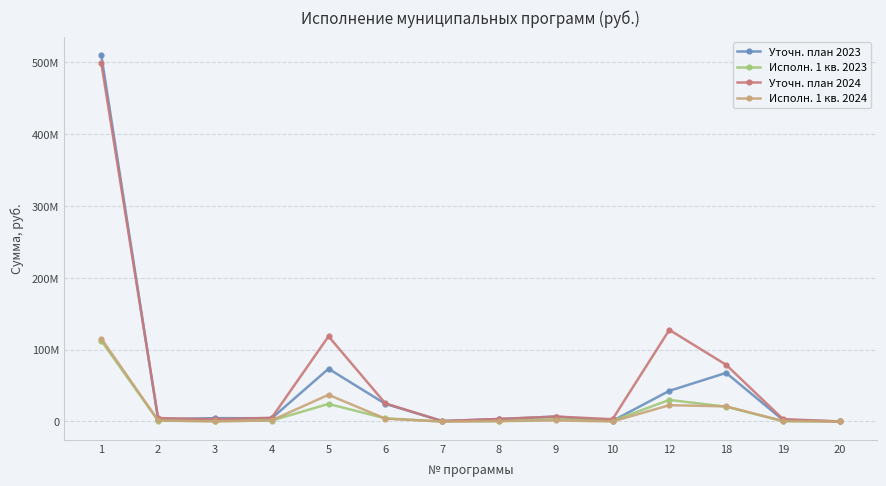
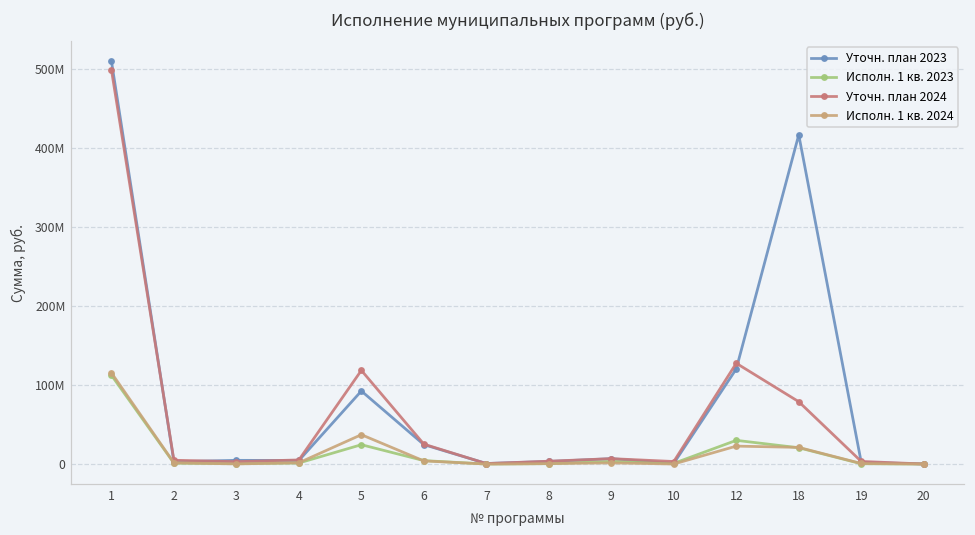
Уточн. план 2023, 5: 70000000 -> 90000000
Уточн. план 2023, 12: 40000000 -> 120000000
Уточн. план 2023, 18: 70000000 -> 420000000
